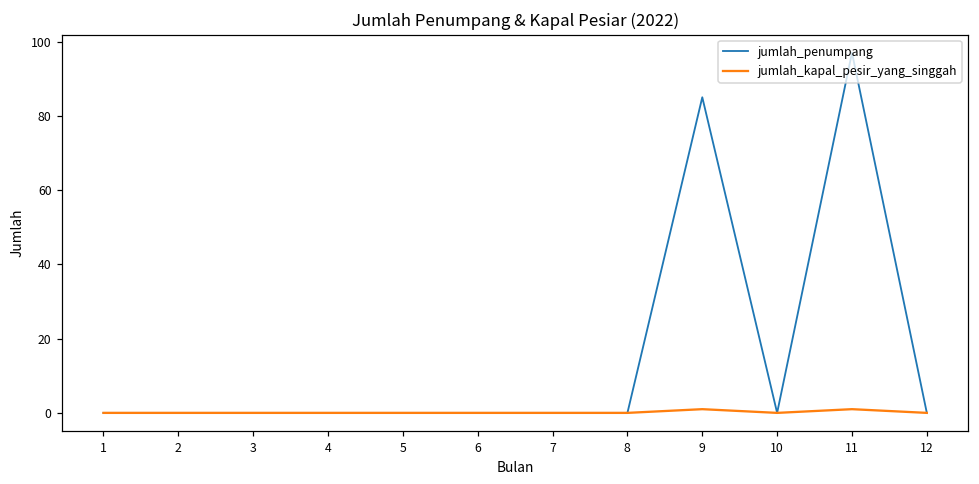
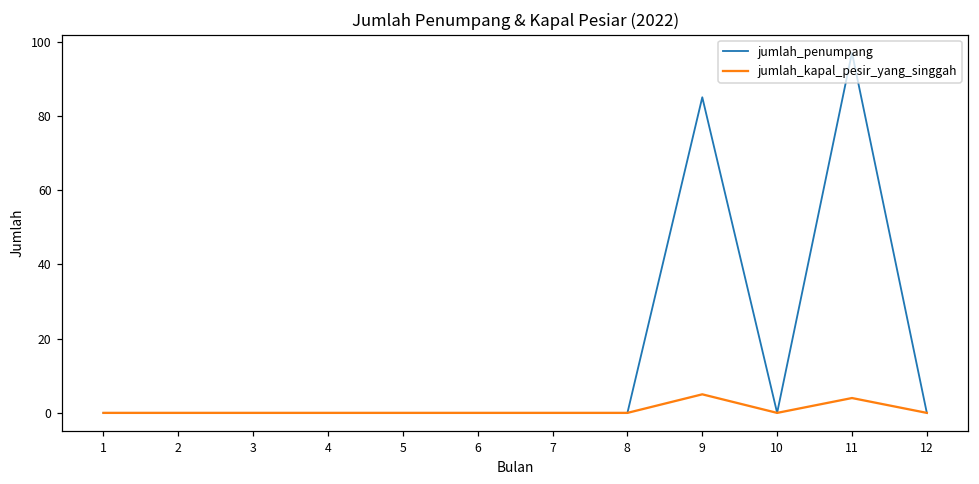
jumlah_kapal_pesir_yang_singgah, 9: 1 -> 5
jumlah_kapal_pesir_yang_singgah, 11: 1 -> 4
